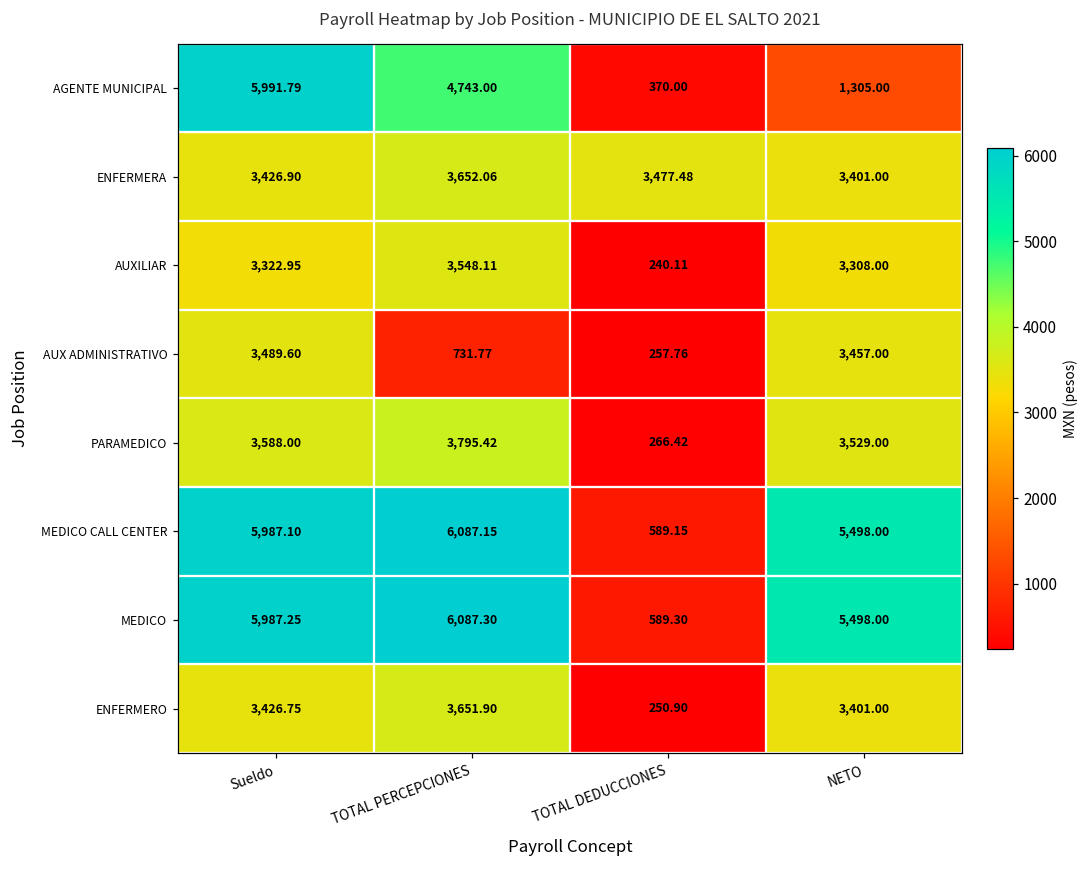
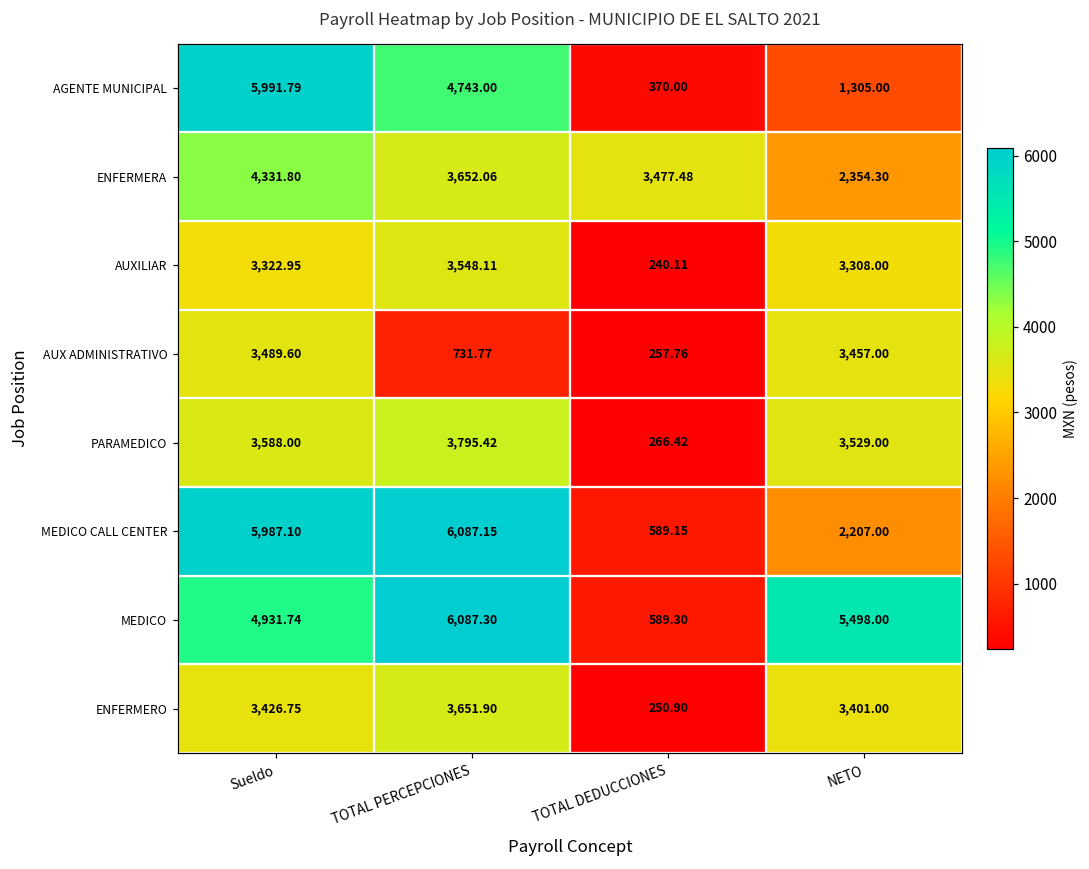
ENFERMERA, Sueldo: 3,426.90 -> 4,331.80
ENFERMERA, NETO: 3,401.00 -> 2,354.30
MEDICO CALL CENTER, NETO: 5,498.00 -> 2,207.00
MEDICO, Sueldo: 5,987.25 -> 4,931.74
